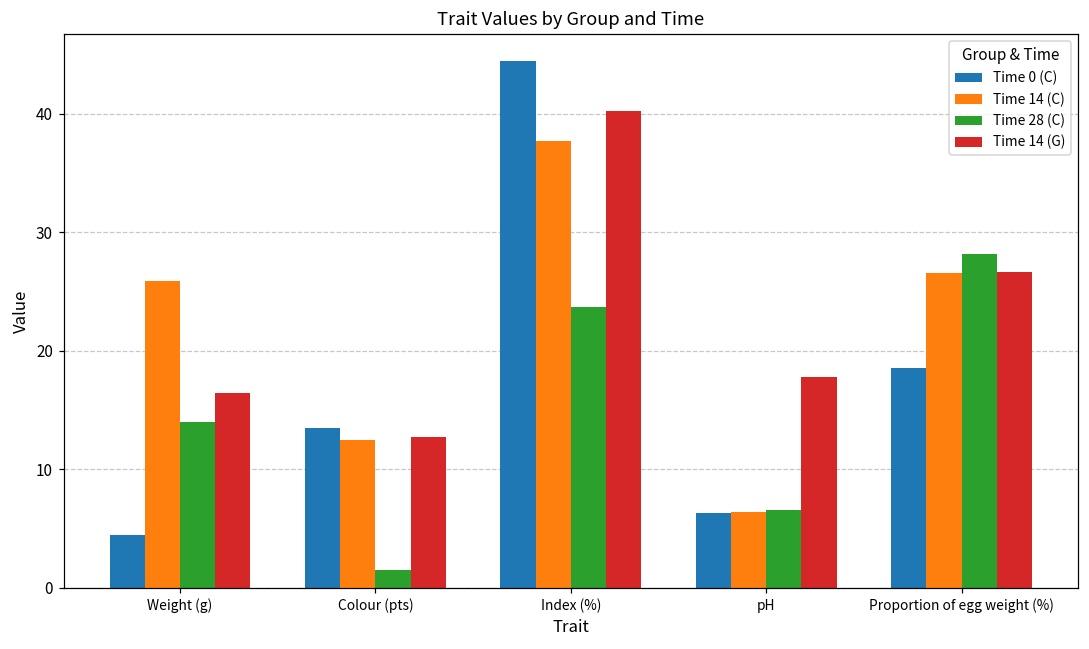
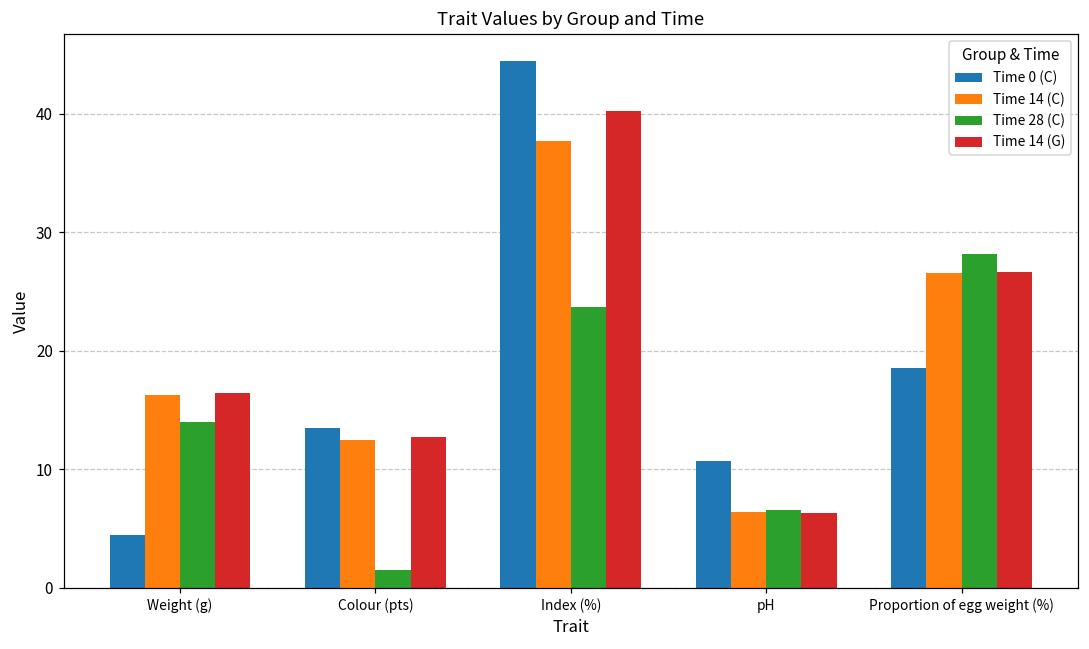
Time 14 (C), Weight (g): 25.9 -> 16.3
Time 0 (C), pH: 6.3 -> 10.7
Time 14 (G), pH: 17.8 -> 6.3
